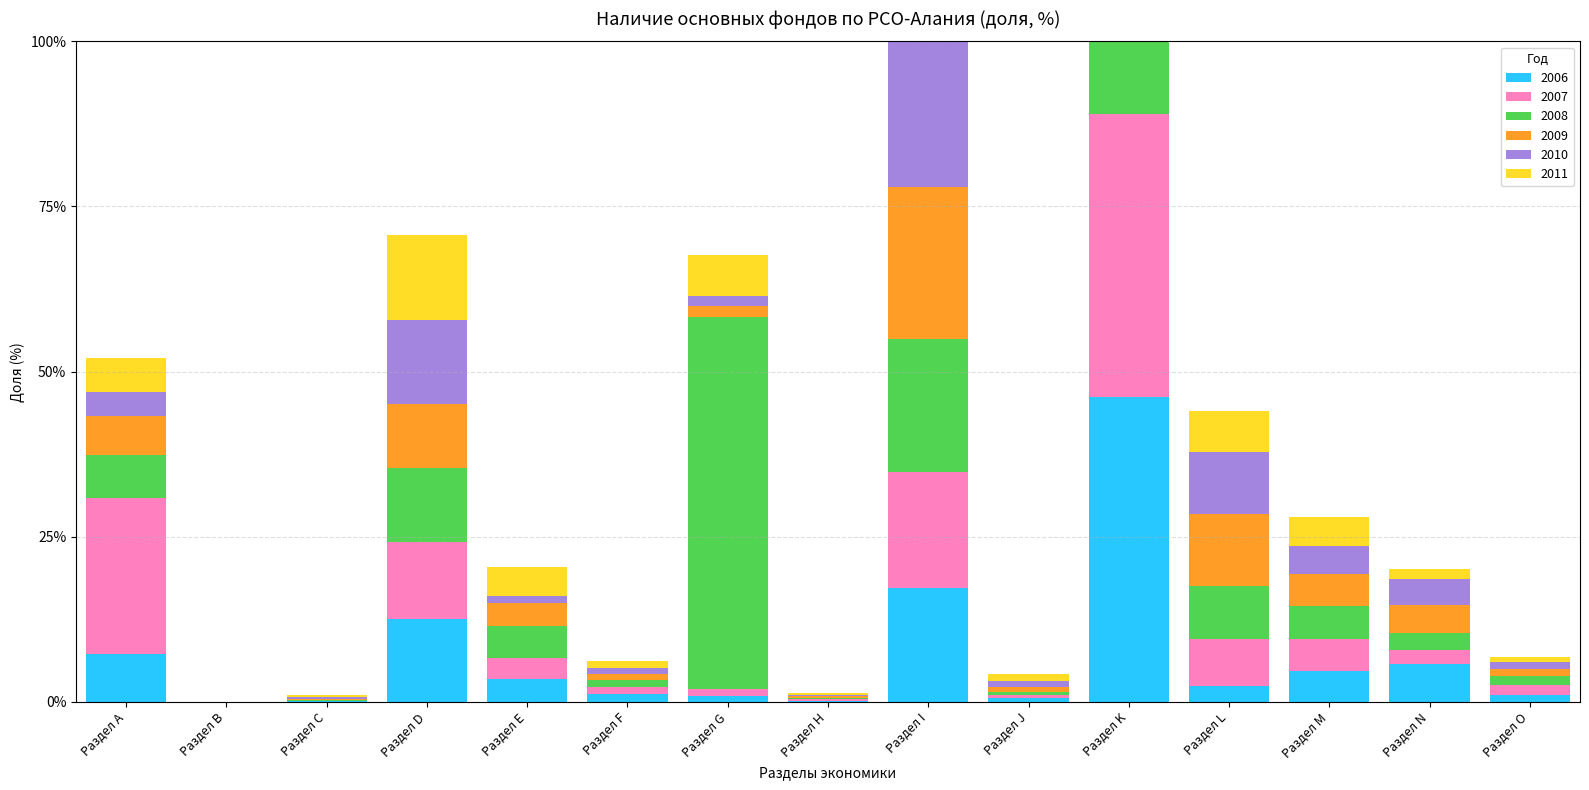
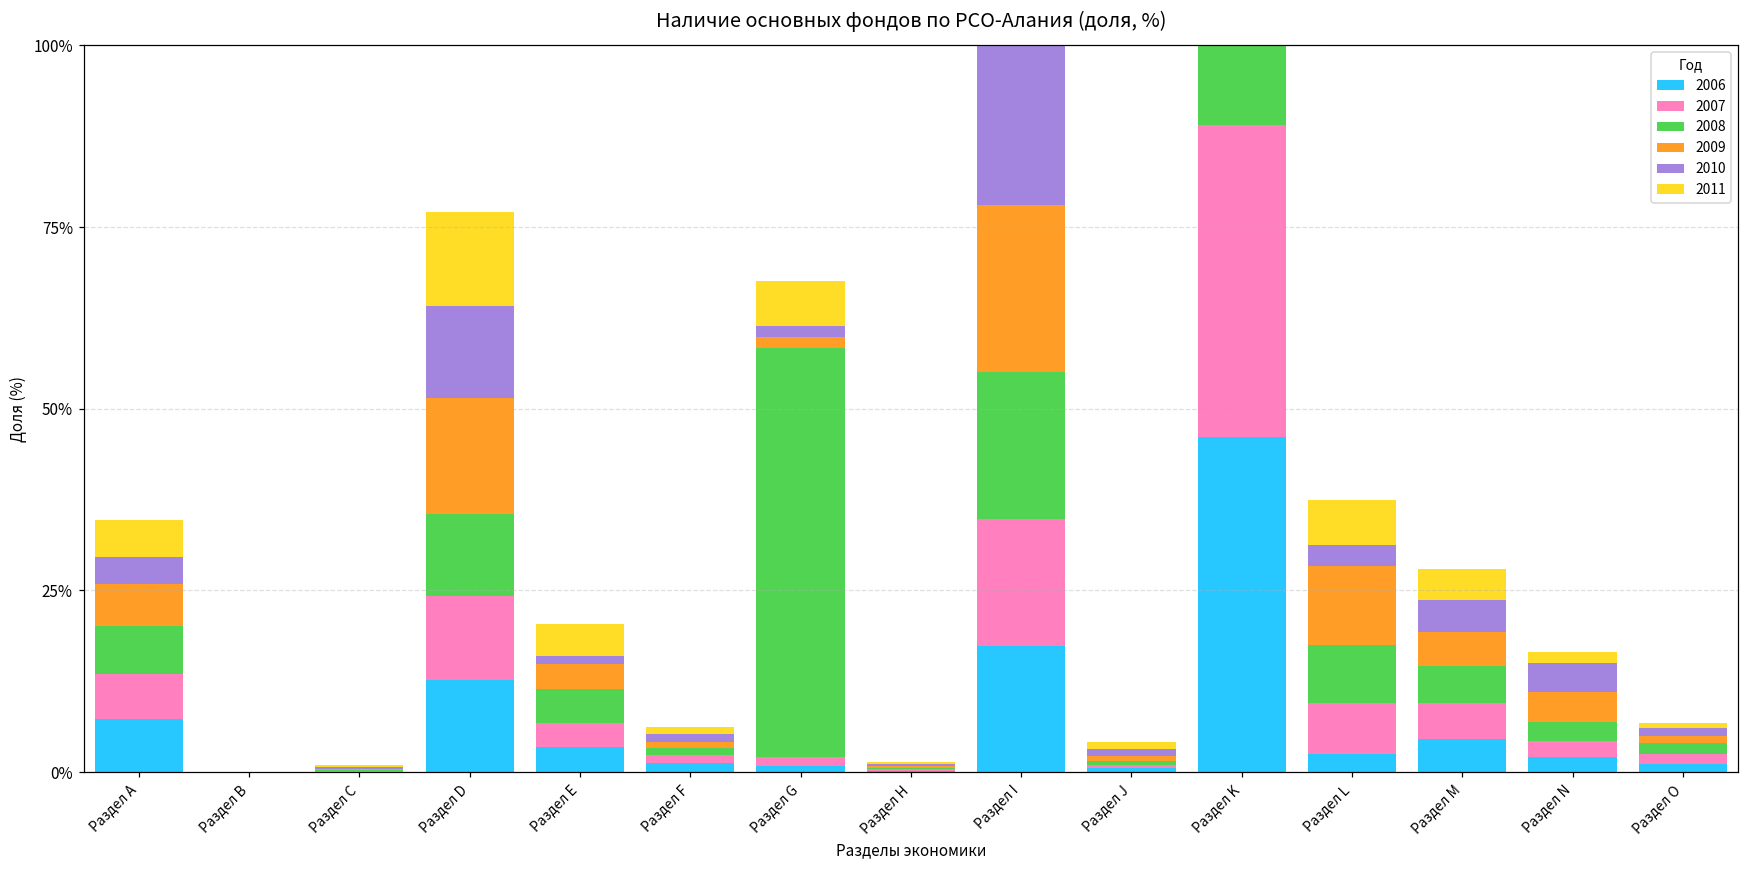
2007, Раздел А: 23% -> 6%
2009, Раздел D: 10% -> 16%
2010, Раздел L: 10% -> 3%
2006, Раздел N: 6% -> 2%
